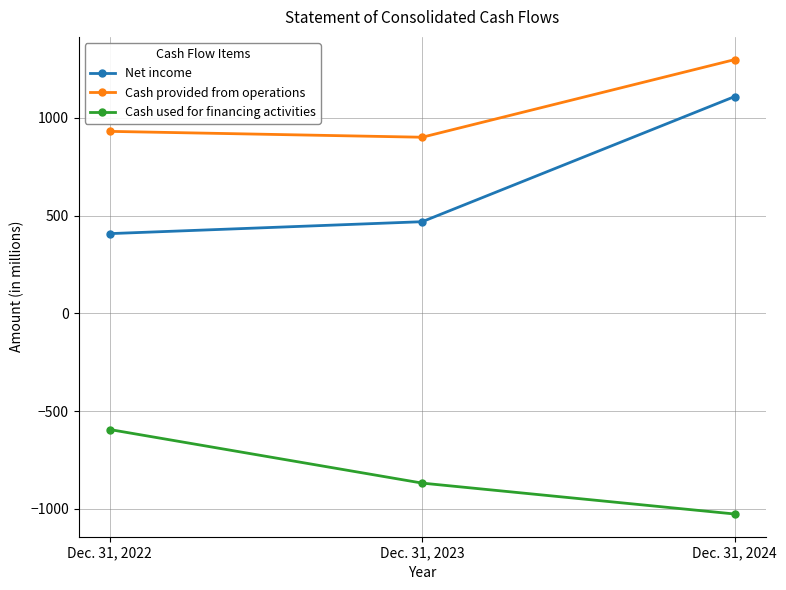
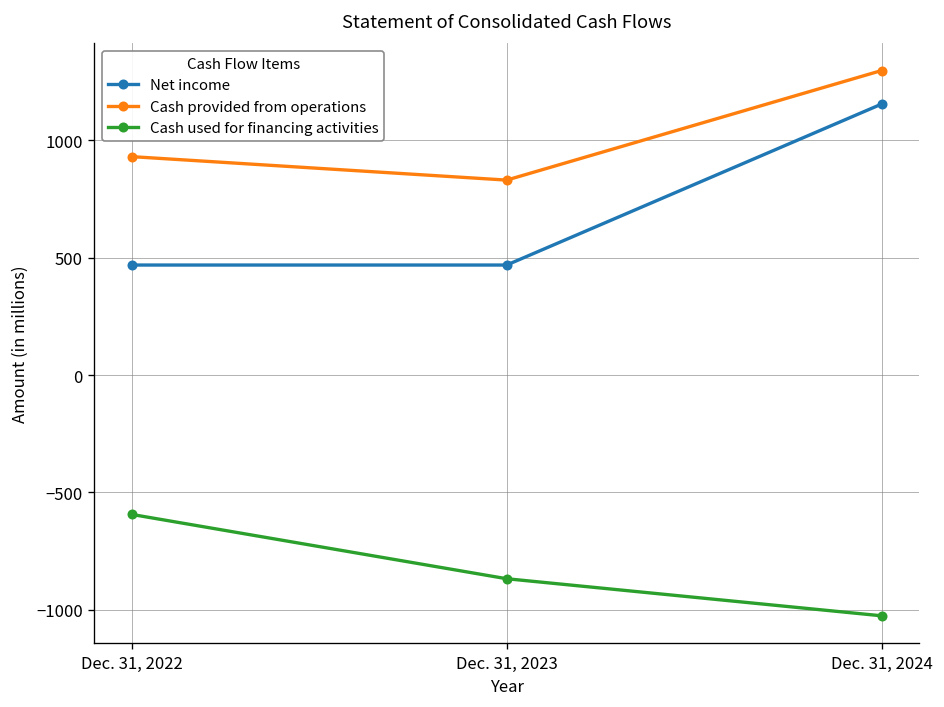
Net income, Dec. 31, 2022: 410 -> 470
Cash provided from operations, Dec. 31, 2023: 900 -> 830
Net income, Dec. 31, 2024: 1110 -> 1160
